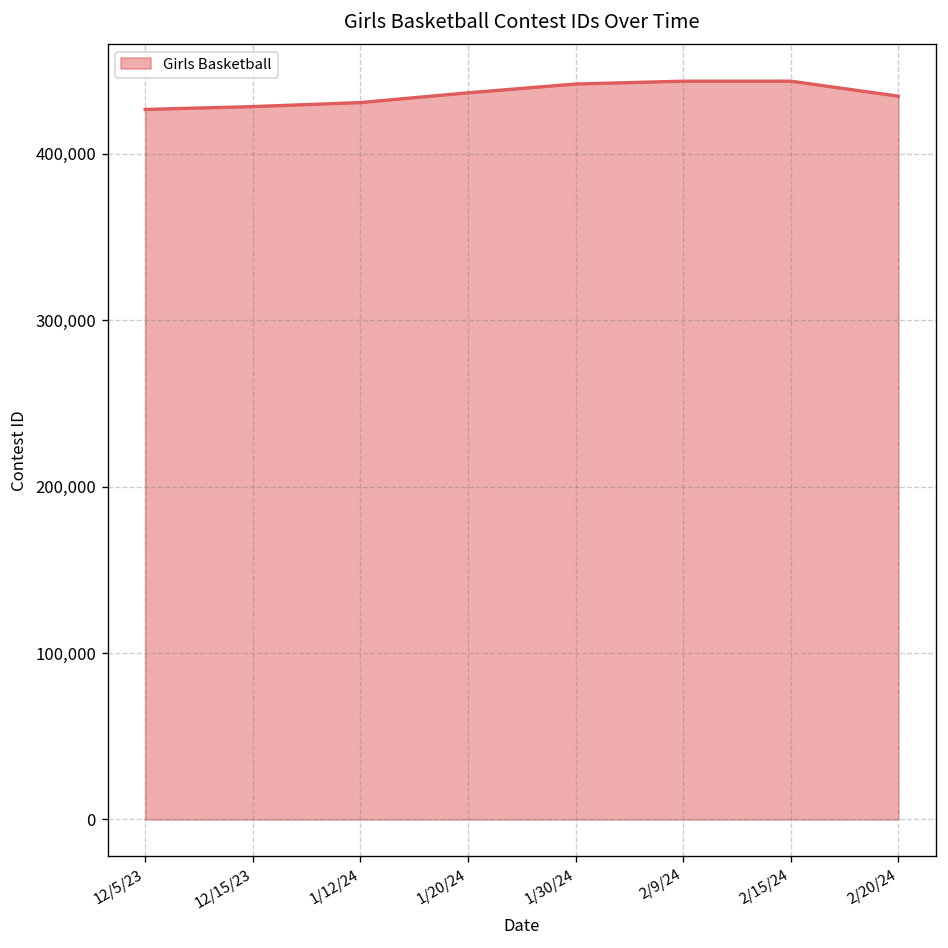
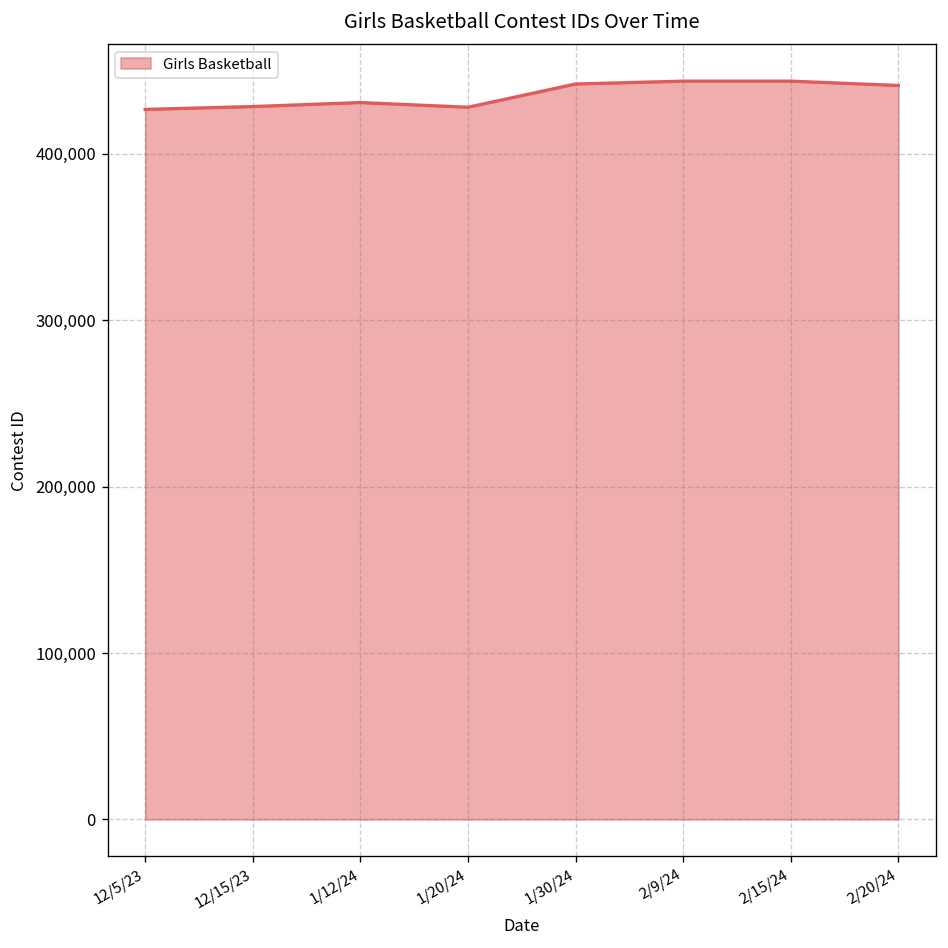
1/20/24: 437,000 -> 428,000
2/20/24: 435,000 -> 441,000
